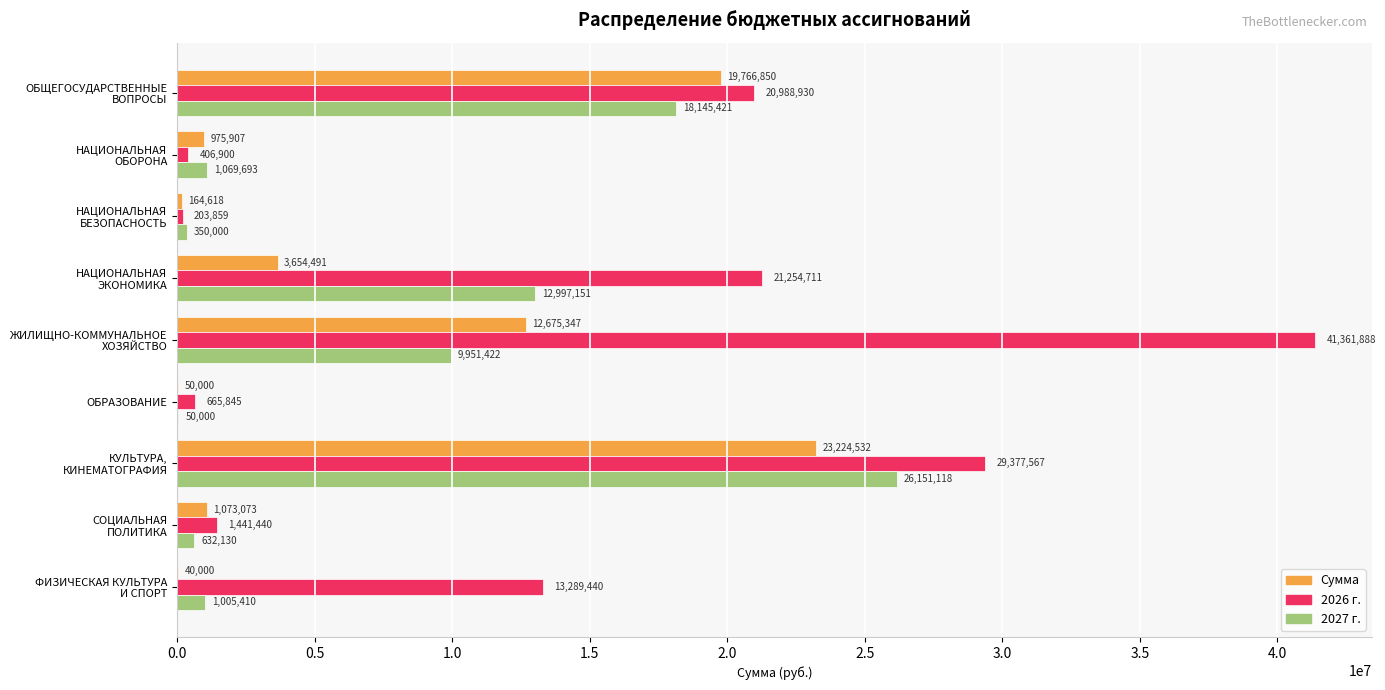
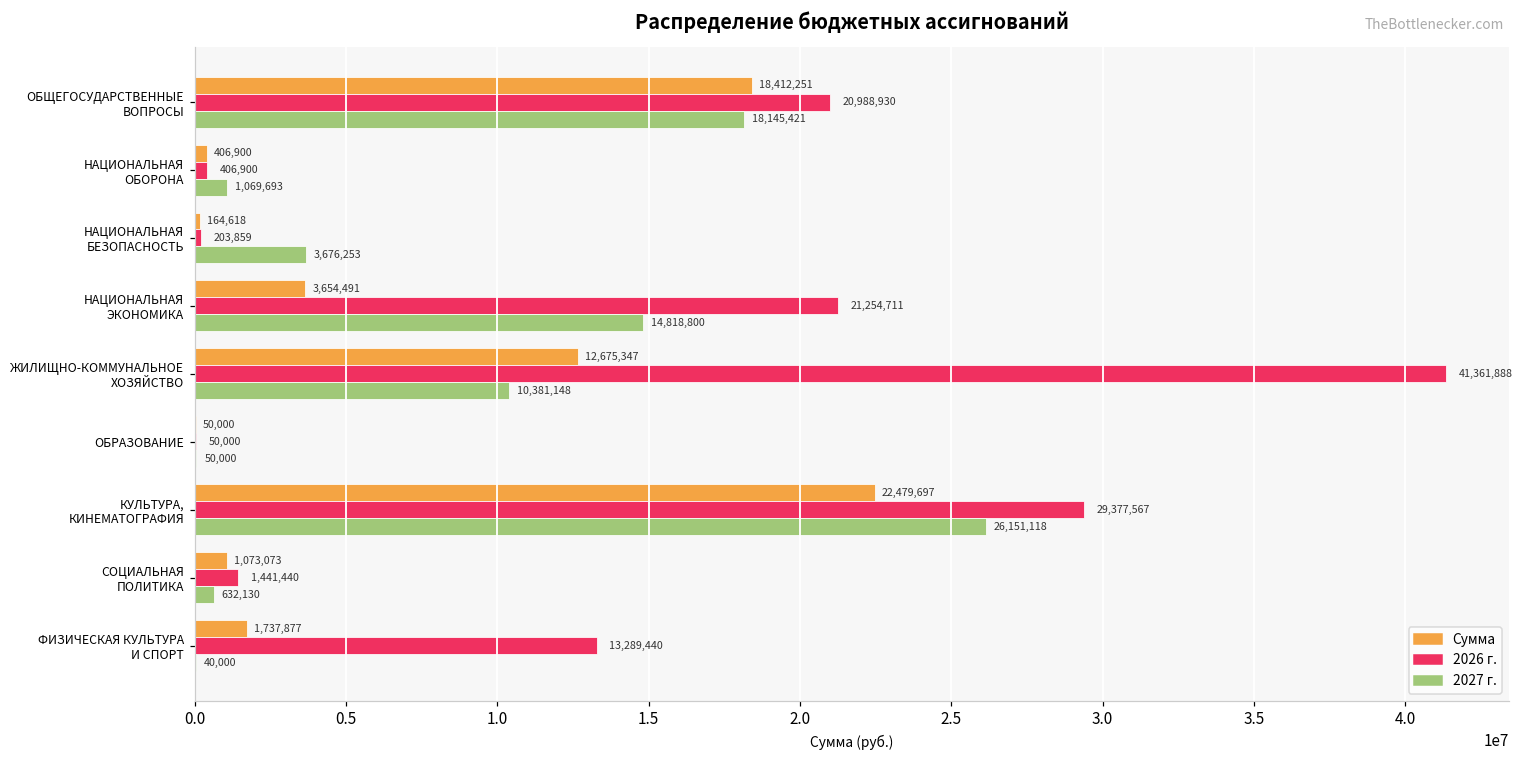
Сумма, ОБЩЕГОСУДАРСТВЕННЫЕ ВОПРОСЫ: 19,766,850 -> 18,412,251
Сумма, НАЦИОНАЛЬНАЯ ОБОРОНА: 975,907 -> 406,900
2027 г., НАЦИОНАЛЬНАЯ БЕЗОПАСНОСТЬ: 350,000 -> 3,676,253
2027 г., НАЦИОНАЛЬНАЯ ЭКОНОМИКА: 12,997,151 -> 14,818,800
2027 г., ЖИЛИЩНО-КОММУНАЛЬНОЕ ХОЗЯЙСТВО: 9,951,422 -> 10,381,148
2026 г., ОБРАЗОВАНИЕ: 665,845 -> 50,000
Сумма, КУЛЬТУРА, КИНЕМАТОГРАФИЯ: 23,224,532 -> 22,479,697
Сумма, ФИЗИЧЕСКАЯ КУЛЬТУРА И СПОРТ: 40,000 -> 1,737,877
2027 г., ФИЗИЧЕСКАЯ КУЛЬТУРА И СПОРТ: 1,005,410 -> 40,000
